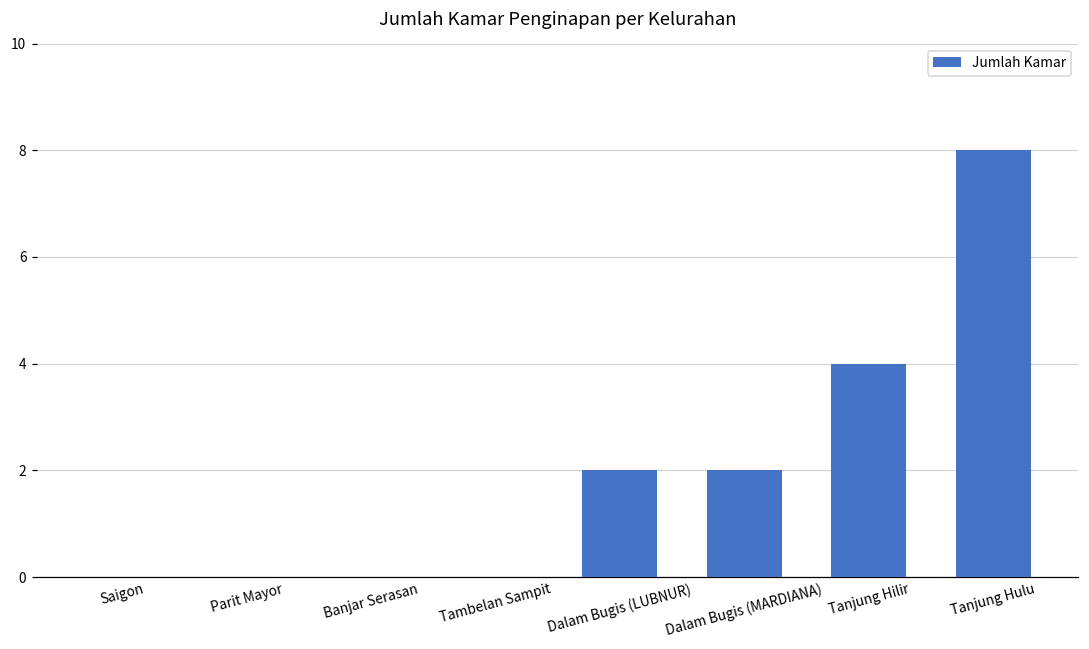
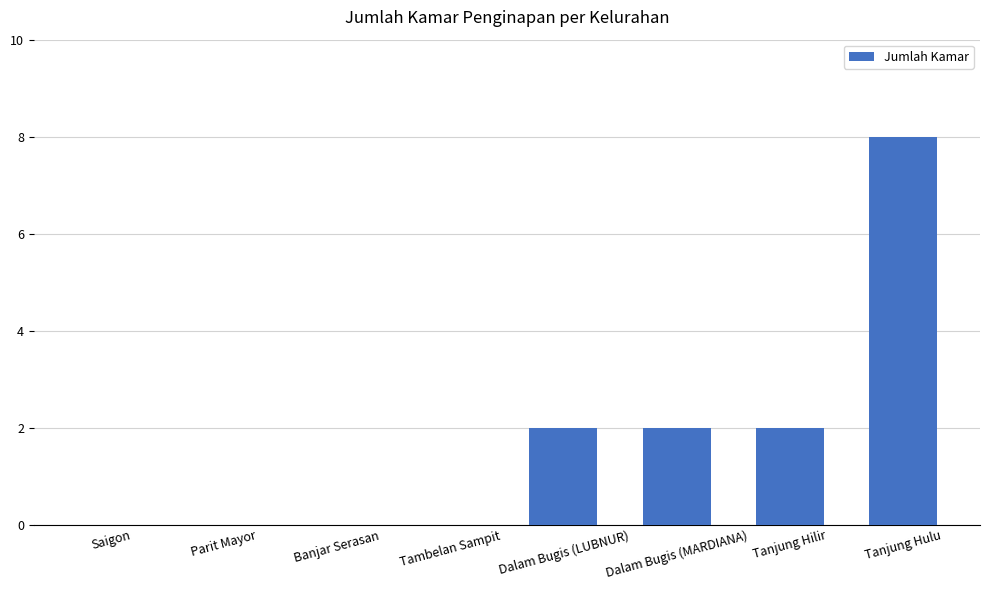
Tanjung Hilir: 4 -> 2
